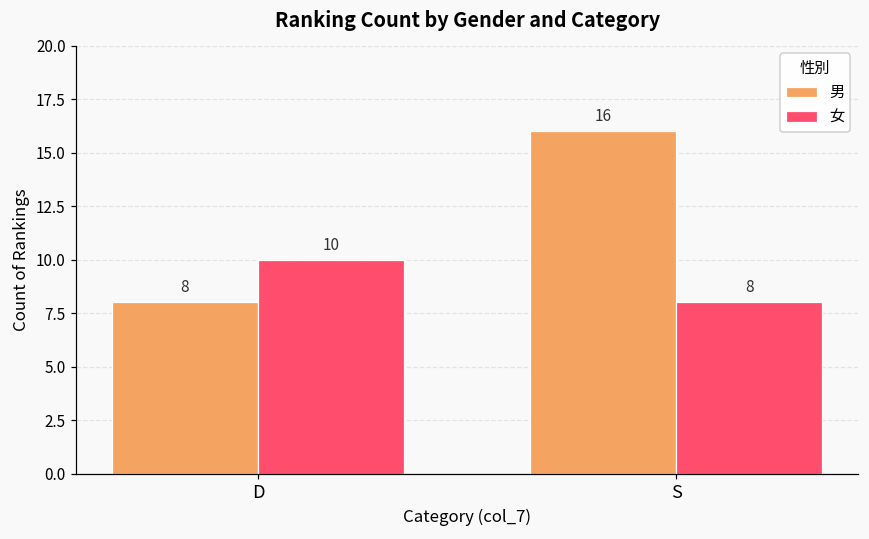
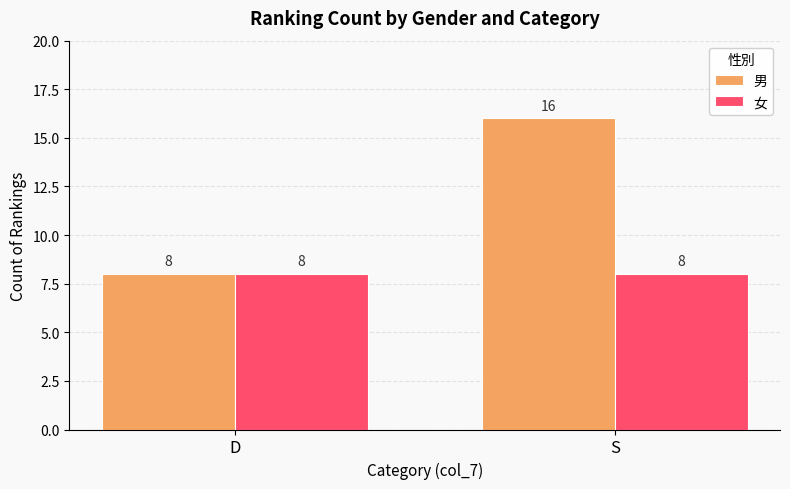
女, D: 10 -> 8
